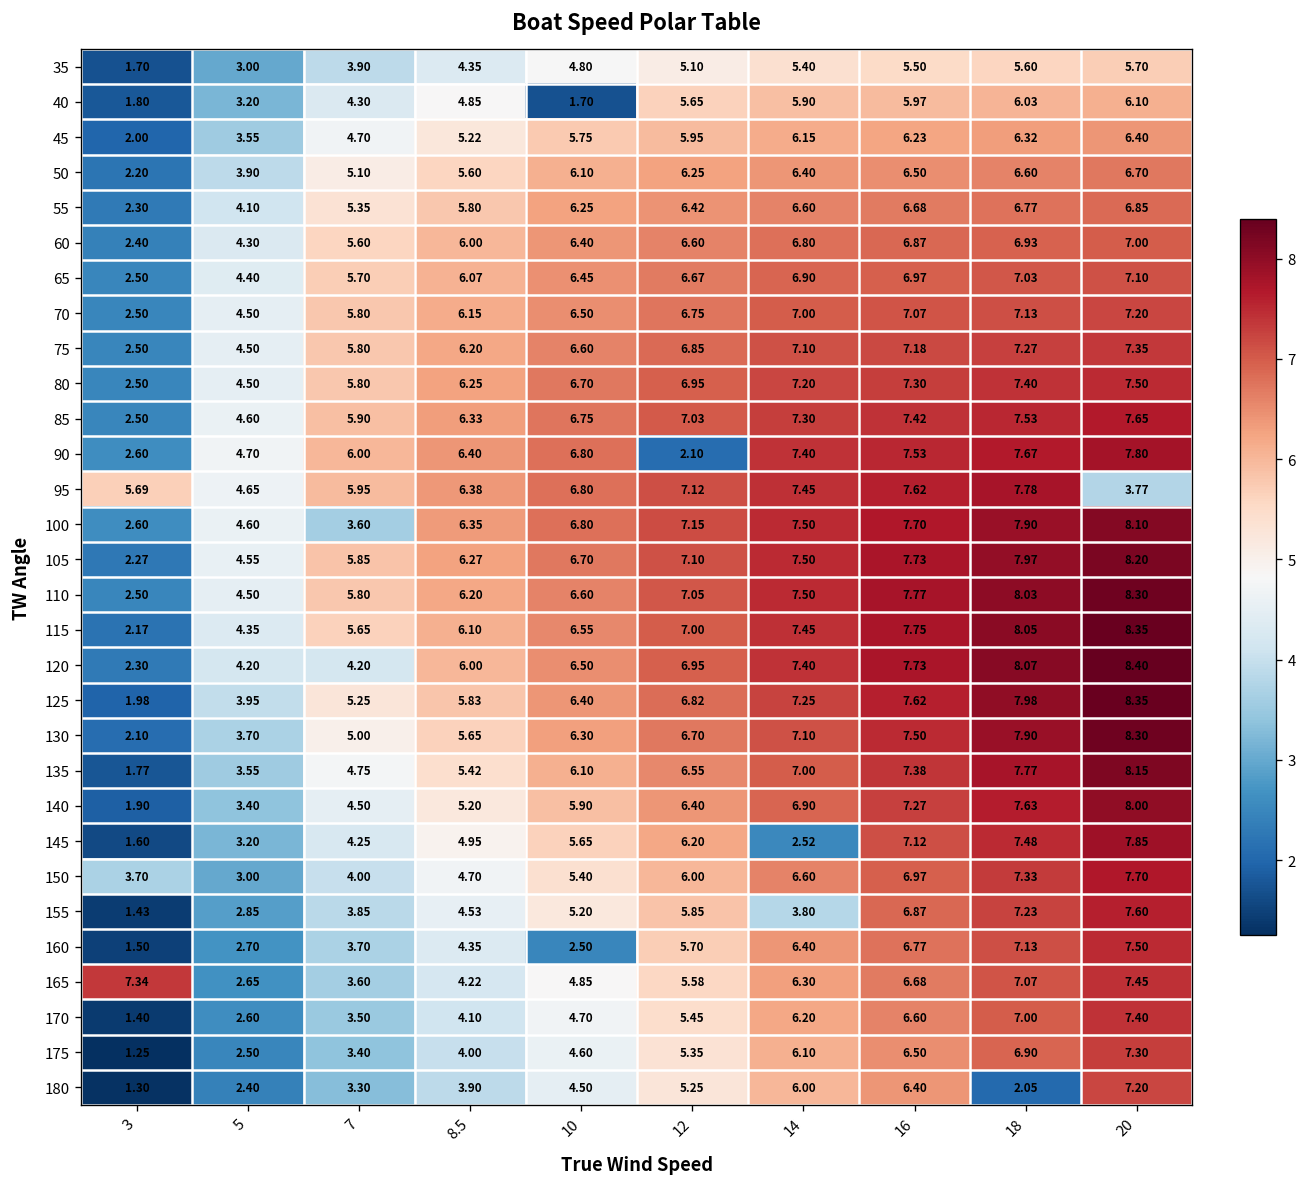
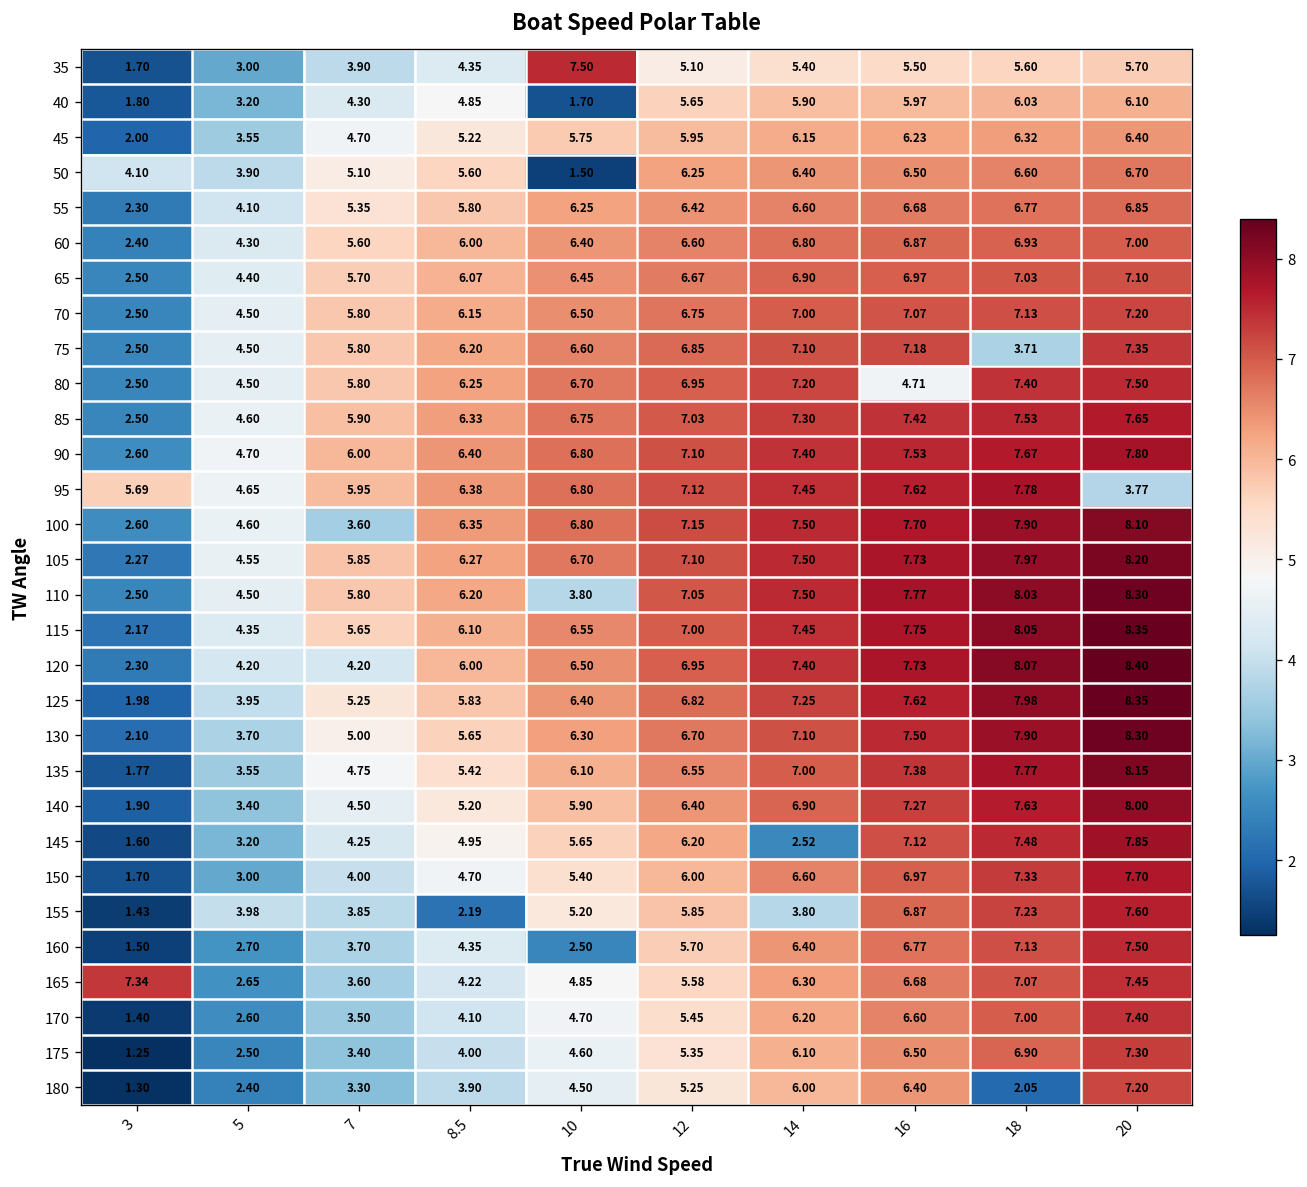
35, 10: 4.80 -> 7.50
50, 3: 2.20 -> 4.10
50, 10: 6.10 -> 1.50
75, 18: 7.27 -> 3.71
80, 16: 7.30 -> 4.71
90, 12: 2.10 -> 7.10
110, 10: 6.60 -> 3.80
150, 3: 3.70 -> 1.70
155, 5: 2.85 -> 3.98
155, 8.5: 4.53 -> 2.19
